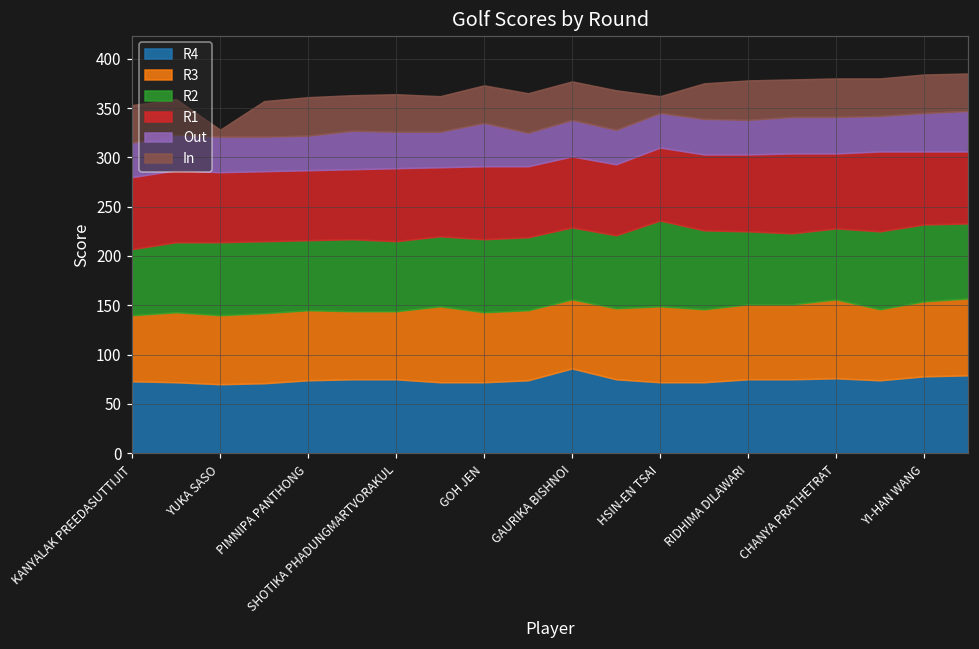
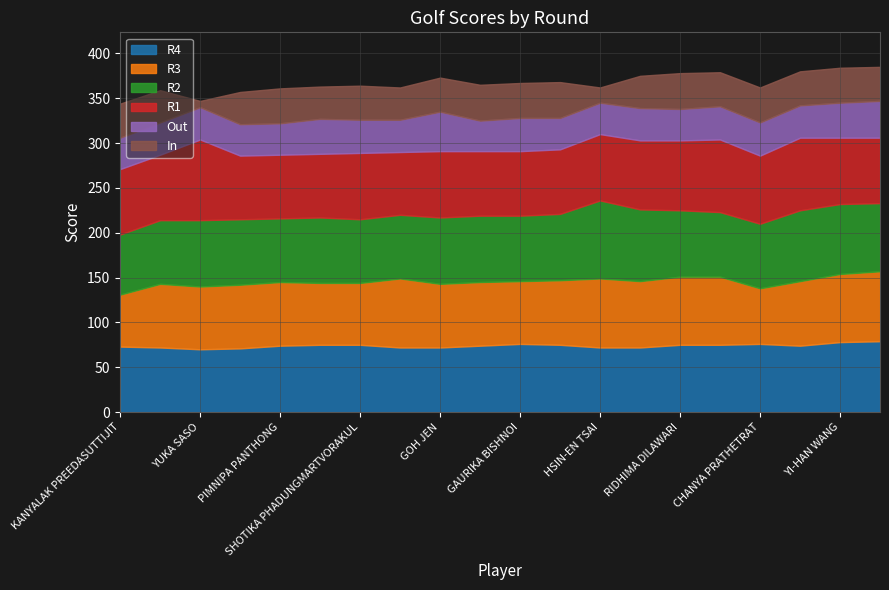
R3, KANYALAK PREEDASUTTIJIT: 70 -> 60
R1, YUKA SASO: 70 -> 90
R4, GAURIKA BISHNOI: 90 -> 80
R3, CHANYA PRATHETRAT: 80 -> 60
